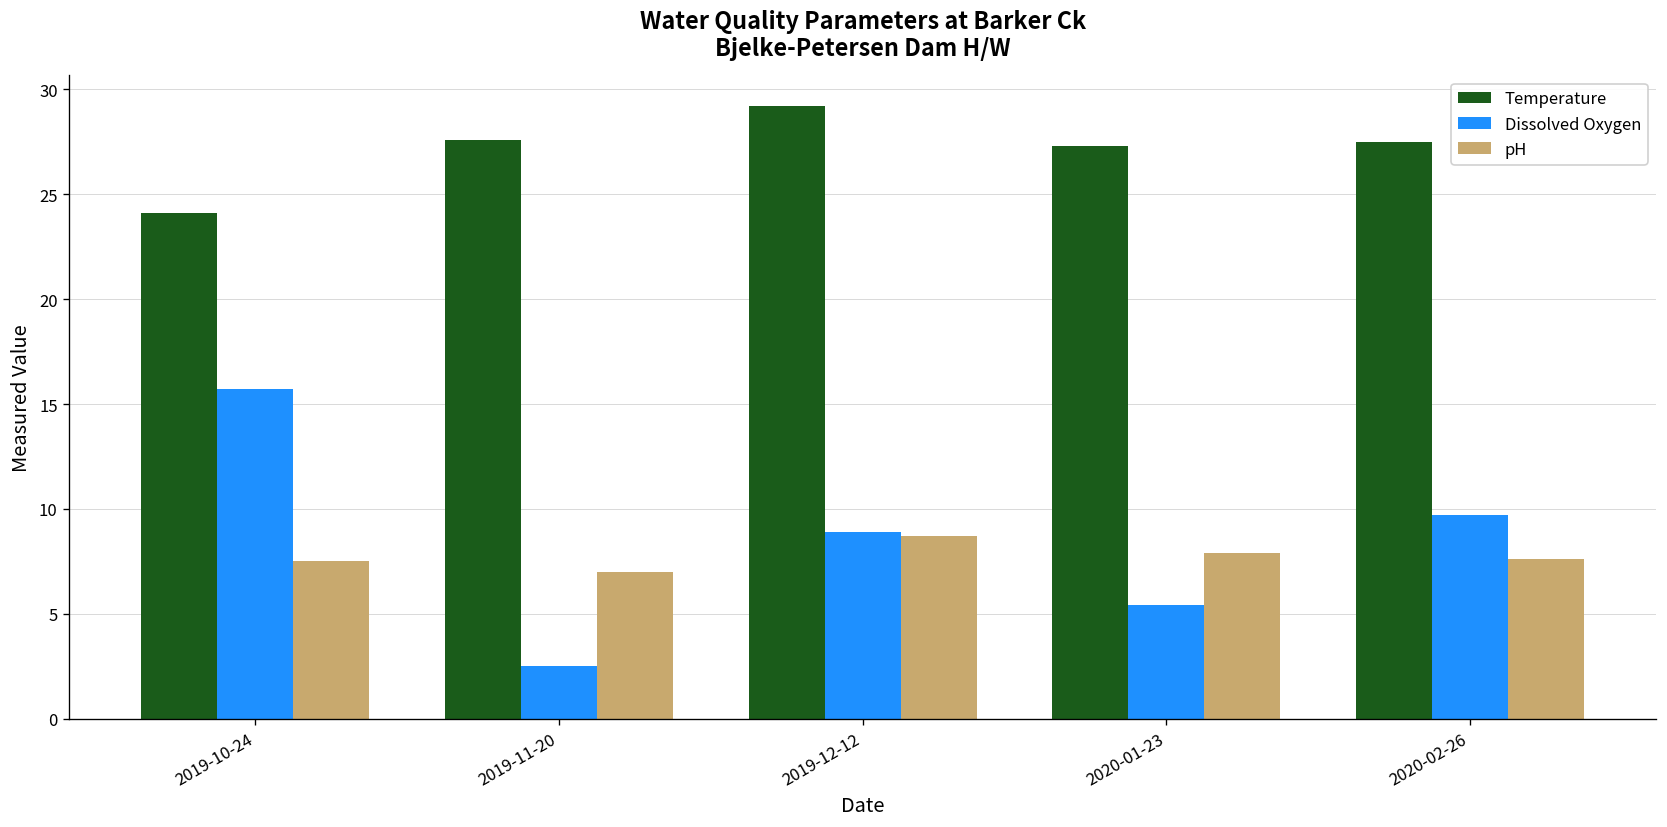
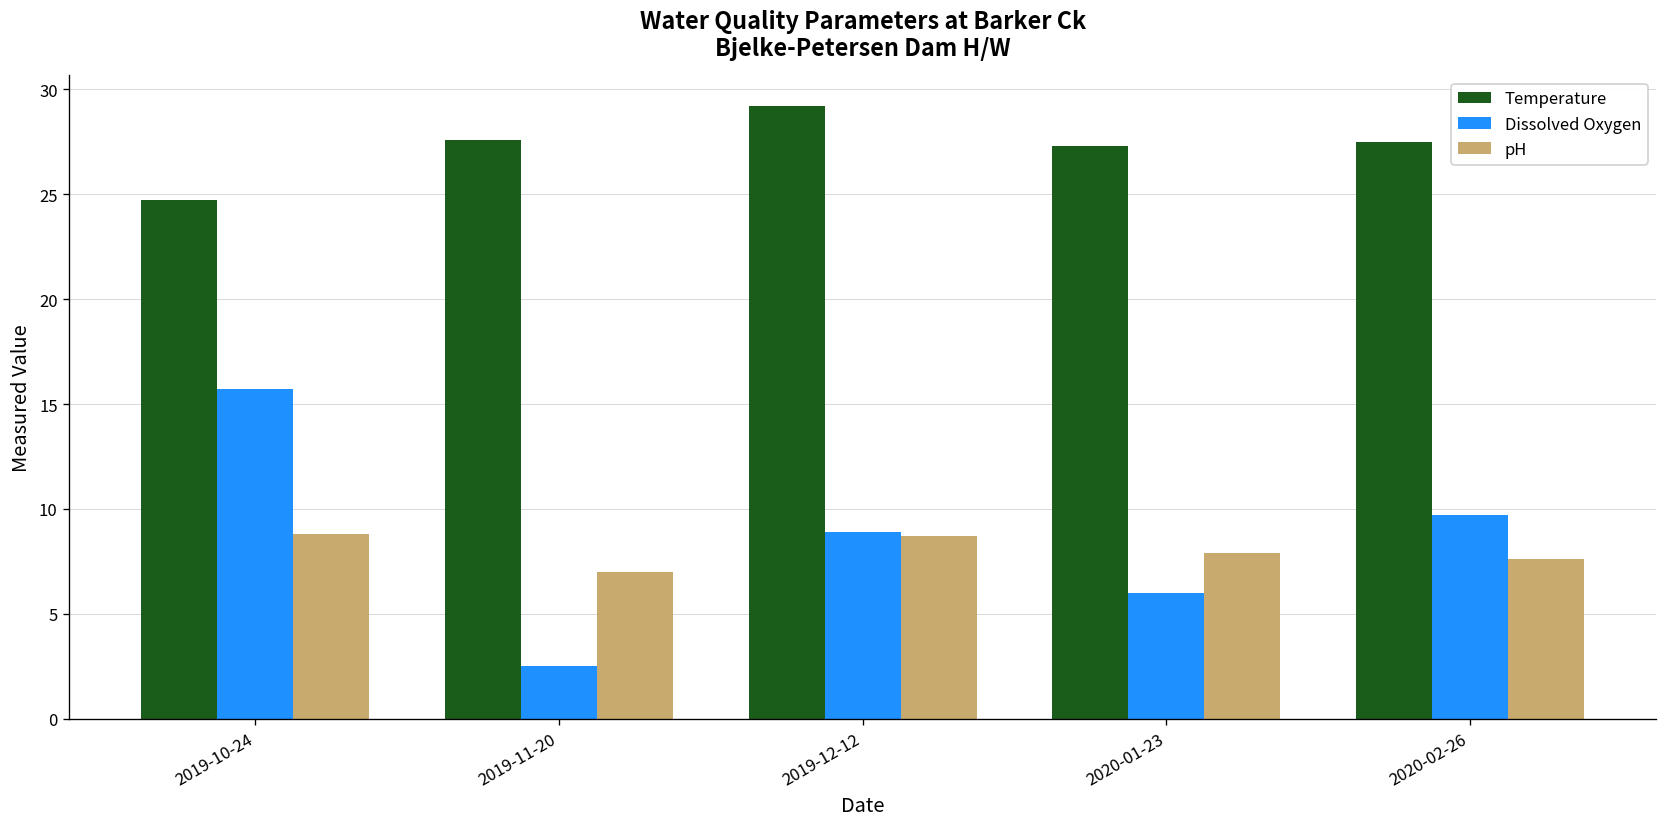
Temperature, 2019-10-24: 24.1 -> 24.7
pH, 2019-10-24: 7.5 -> 8.8
Dissolved Oxygen, 2020-01-23: 5.4 -> 6.0
